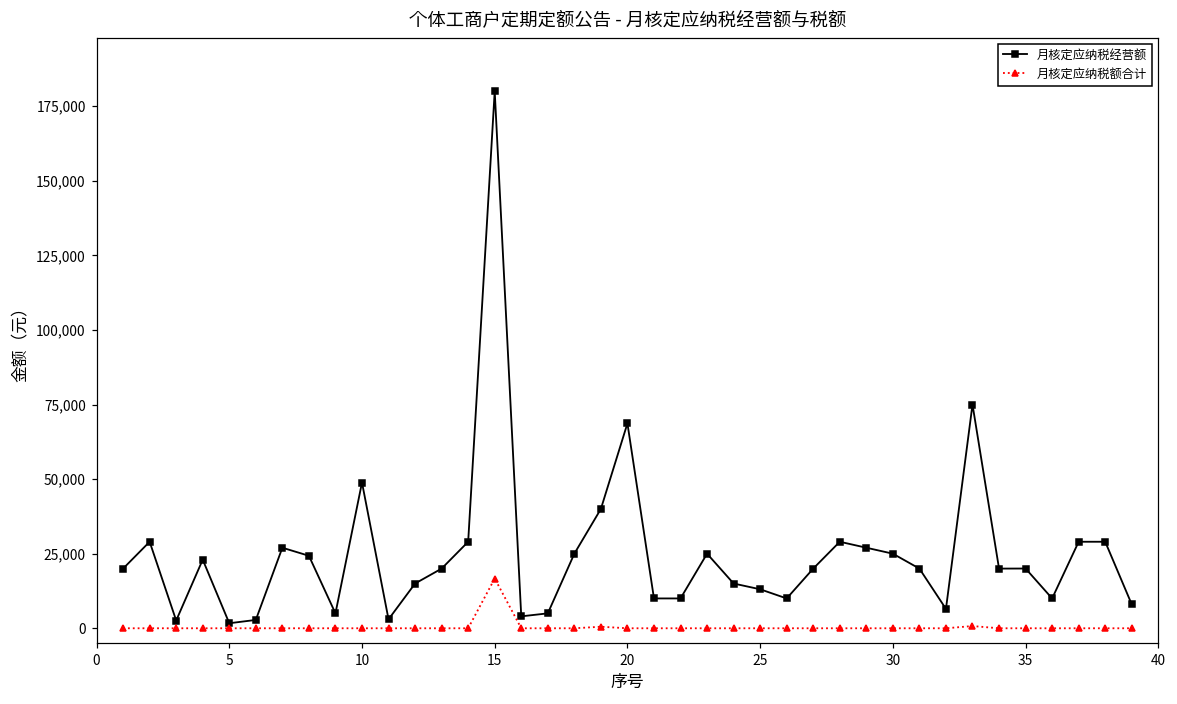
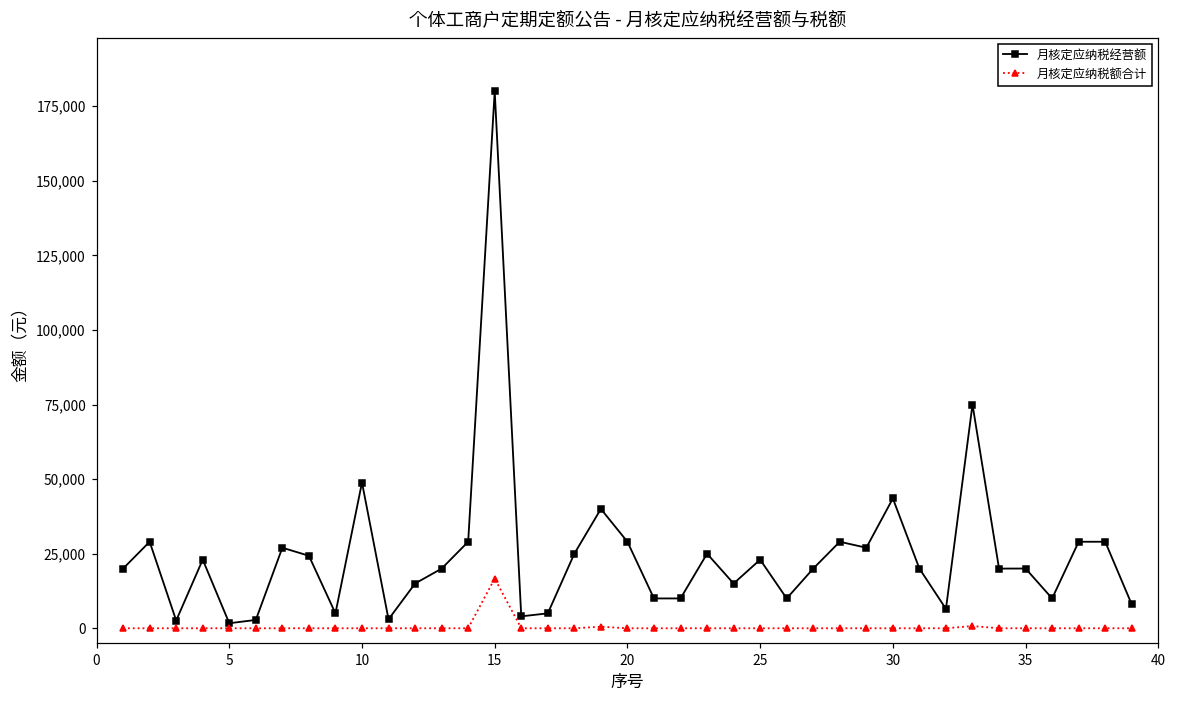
月核定应纳税经营额, 20: 69,000 -> 29,000
月核定应纳税经营额, 25: 13,000 -> 23,000
月核定应纳税经营额, 30: 25,000 -> 44,000
